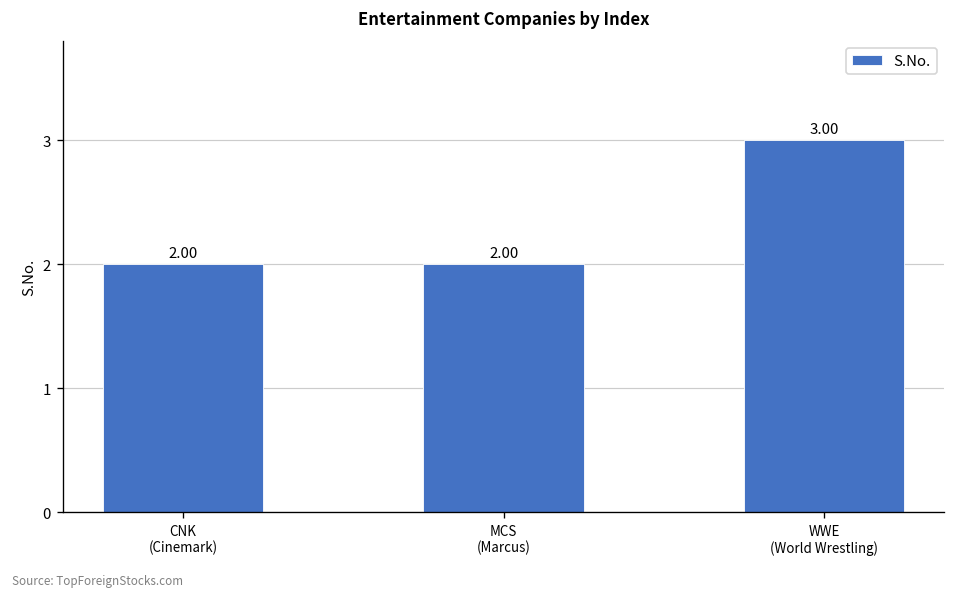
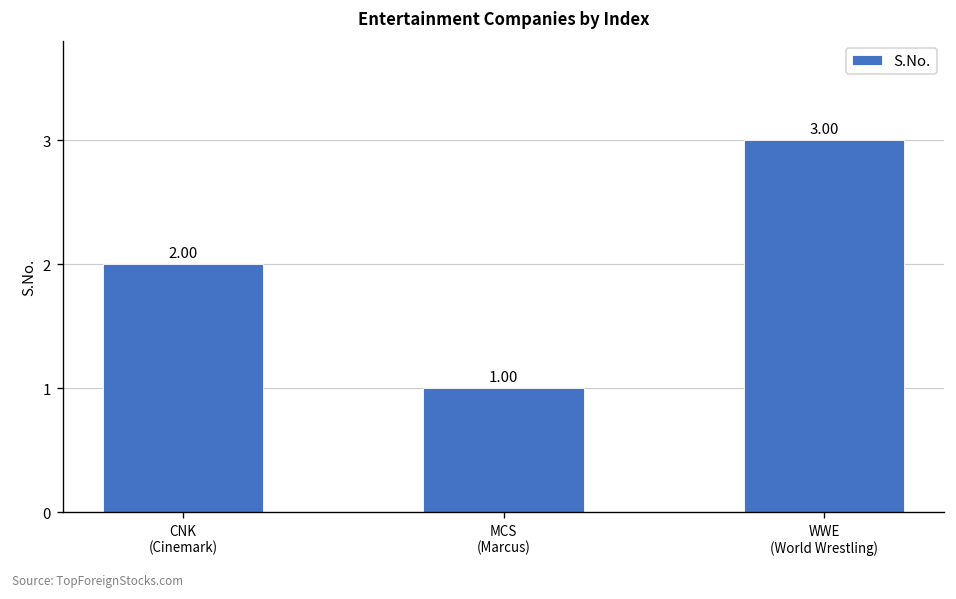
MCS (Marcus): 2.00 -> 1.00
